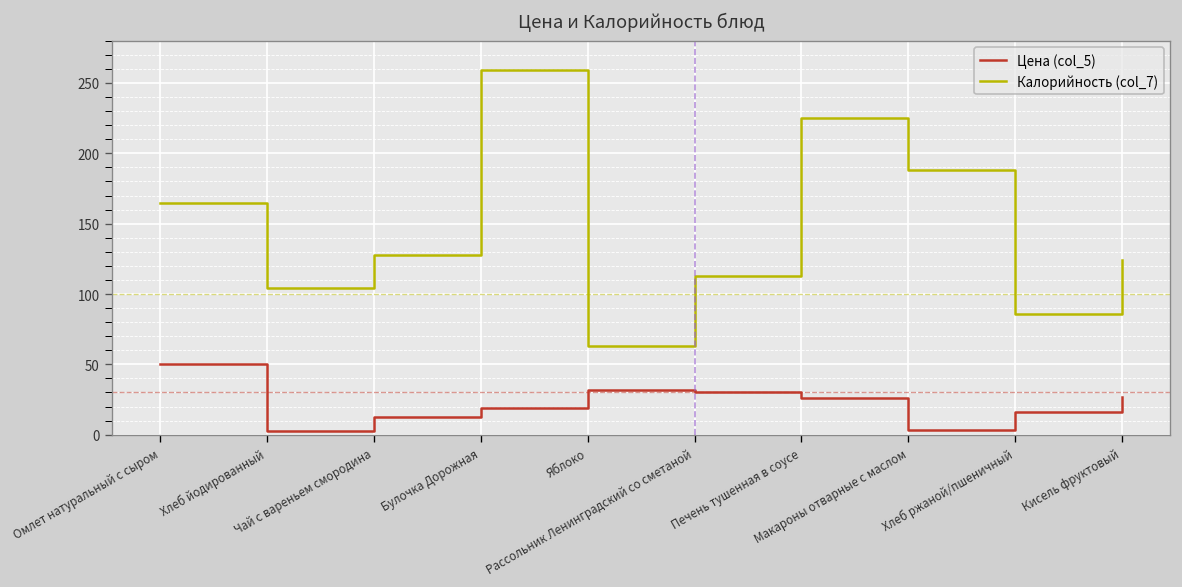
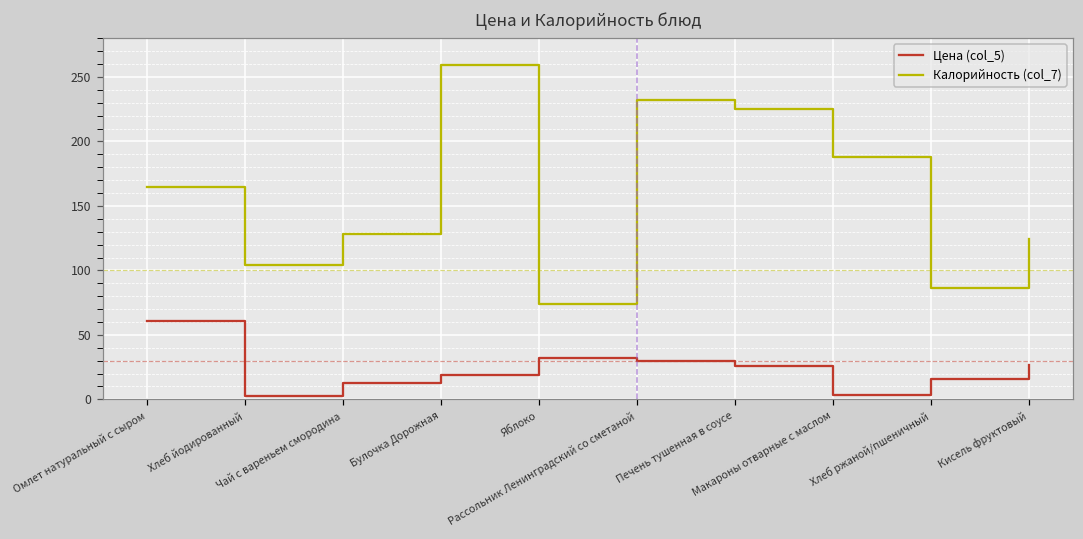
Цена (col_5), Омлет натуральный с сыром: 50 -> 60
Калорийность (col_7), Яблоко: 63 -> 74
Калорийность (col_7), Рассольник Ленинградский со сметаной: 113 -> 232
